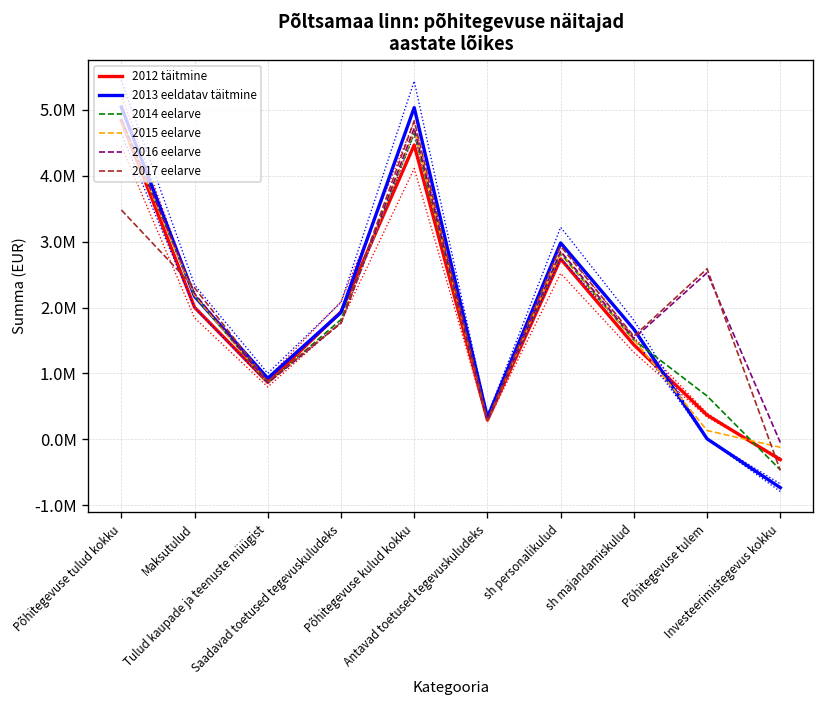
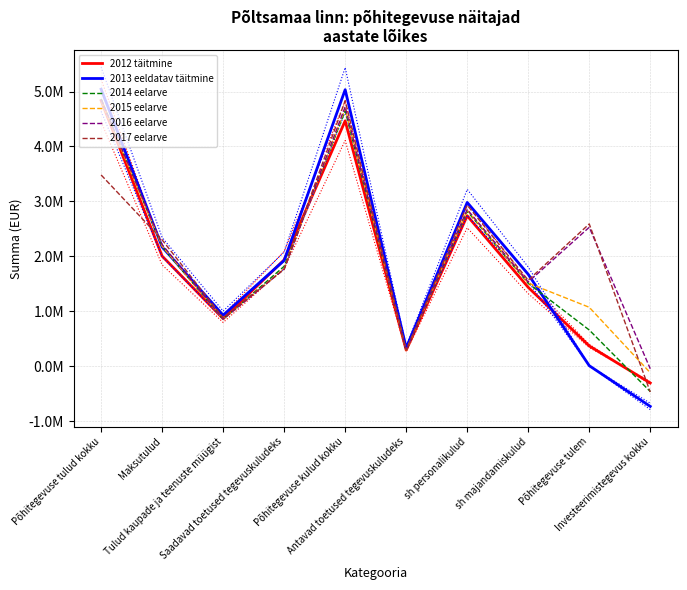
2015 eelarve, Põhitegevuse tulem: 100000 -> 1100000
